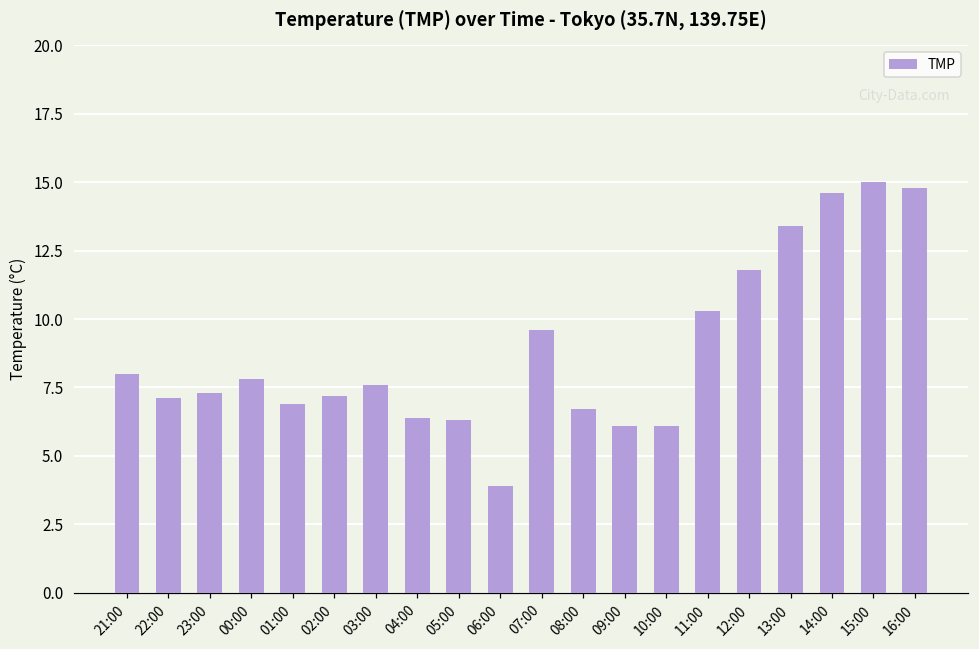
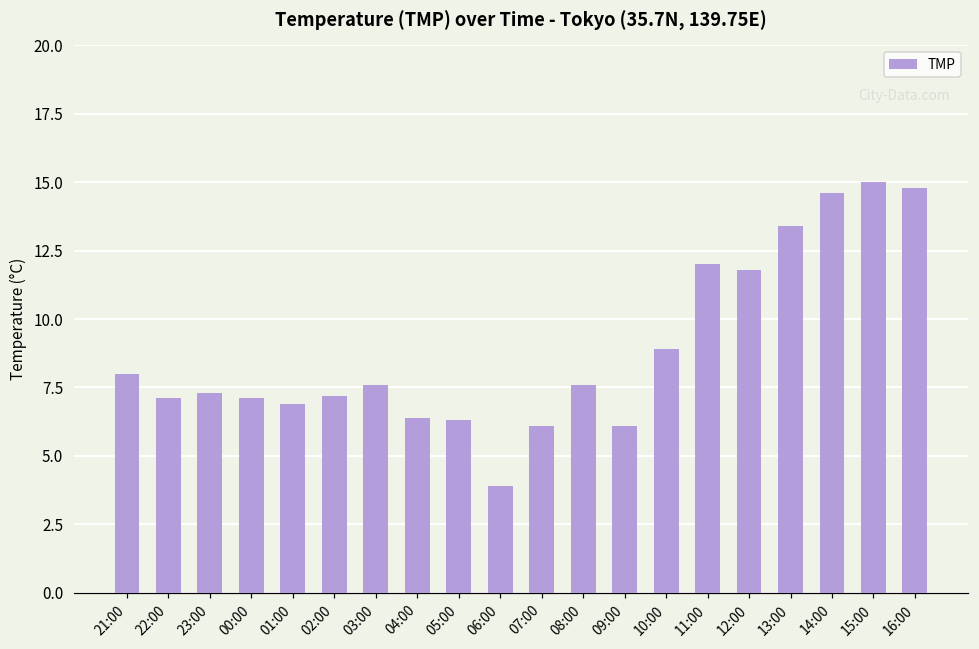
00:00: 7.8 -> 7.1
07:00: 9.6 -> 6.1
08:00: 6.7 -> 7.6
10:00: 6.1 -> 8.9
11:00: 10.3 -> 12.0
